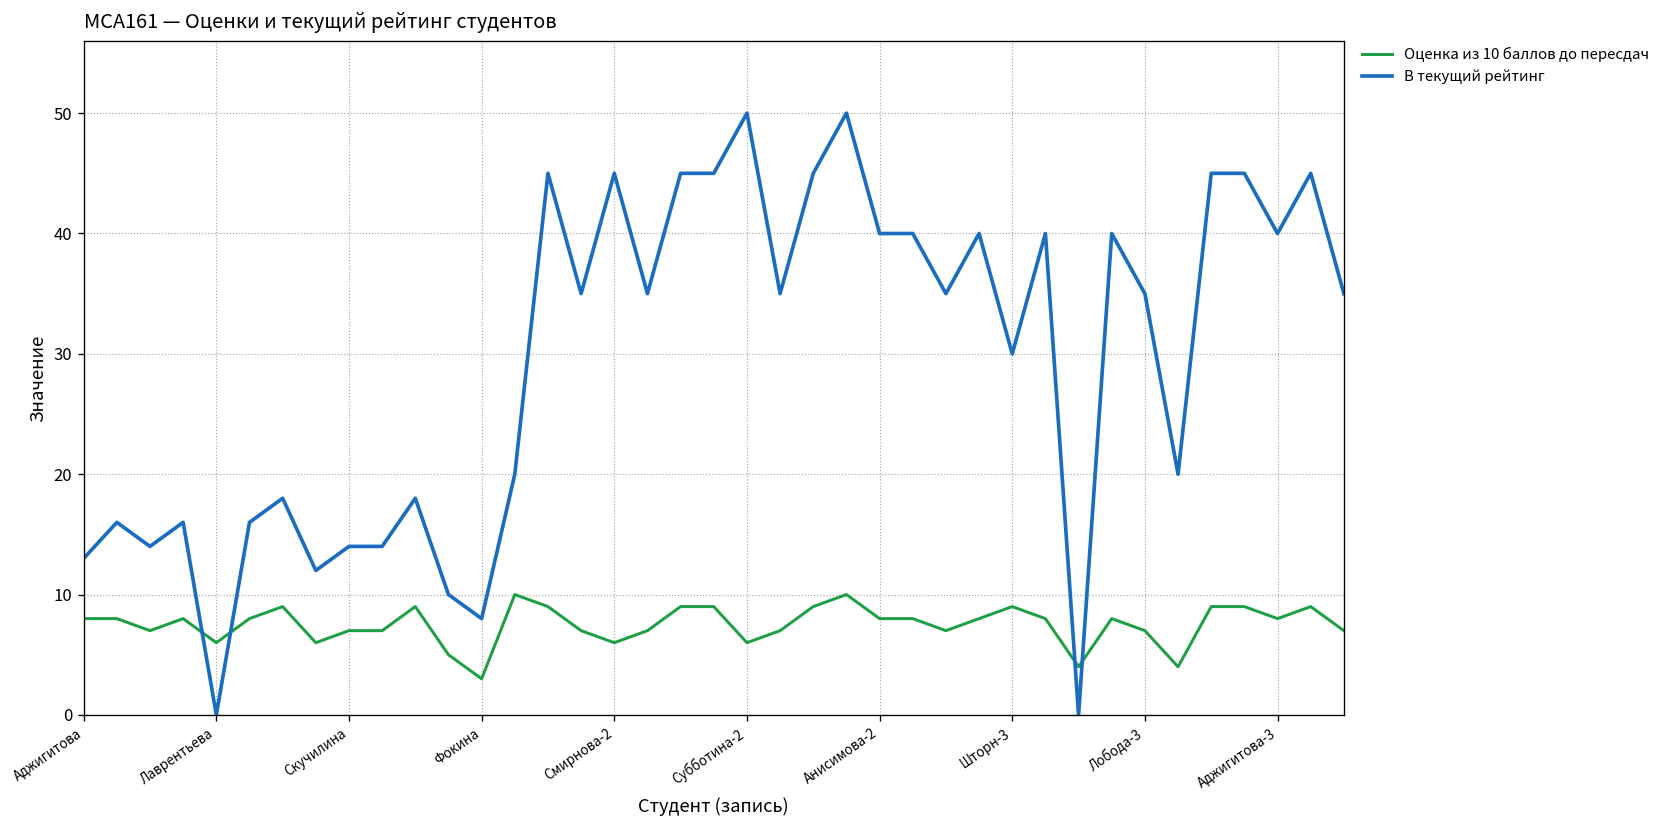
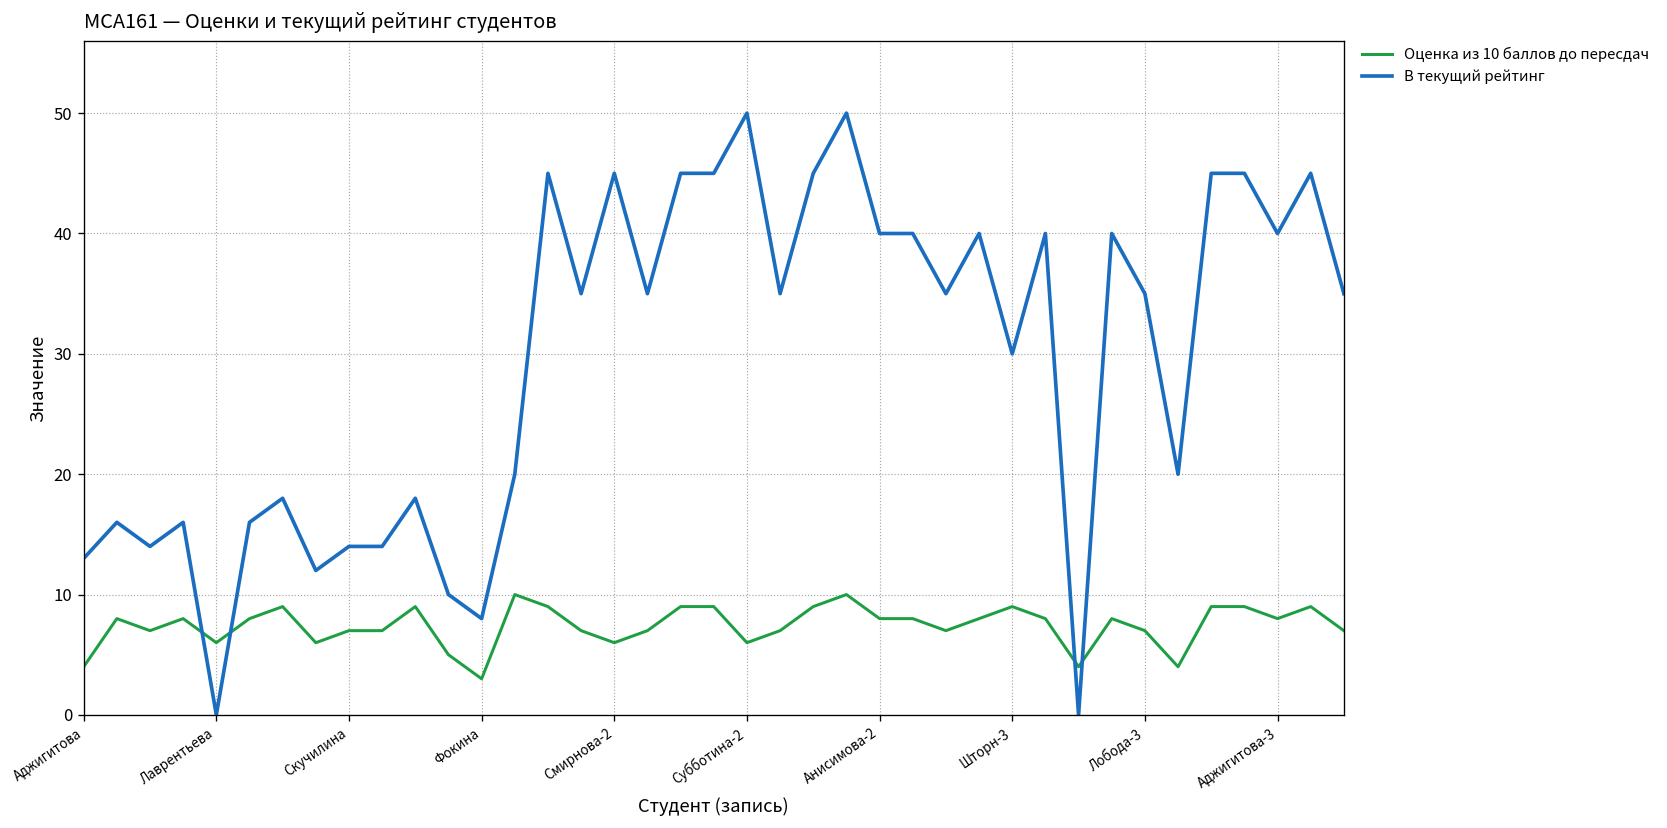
Оценка из 10 баллов до пересдач, Аджигитова: 8 -> 4
